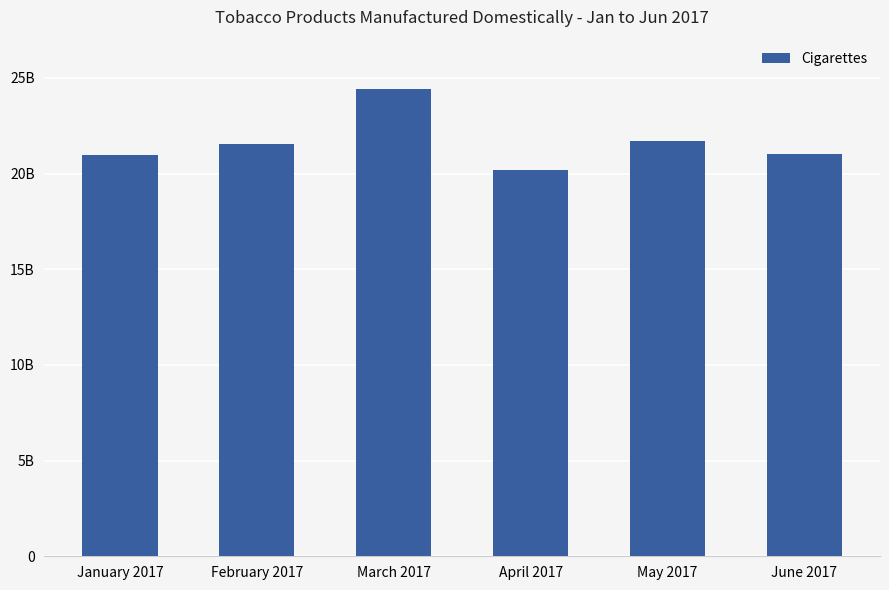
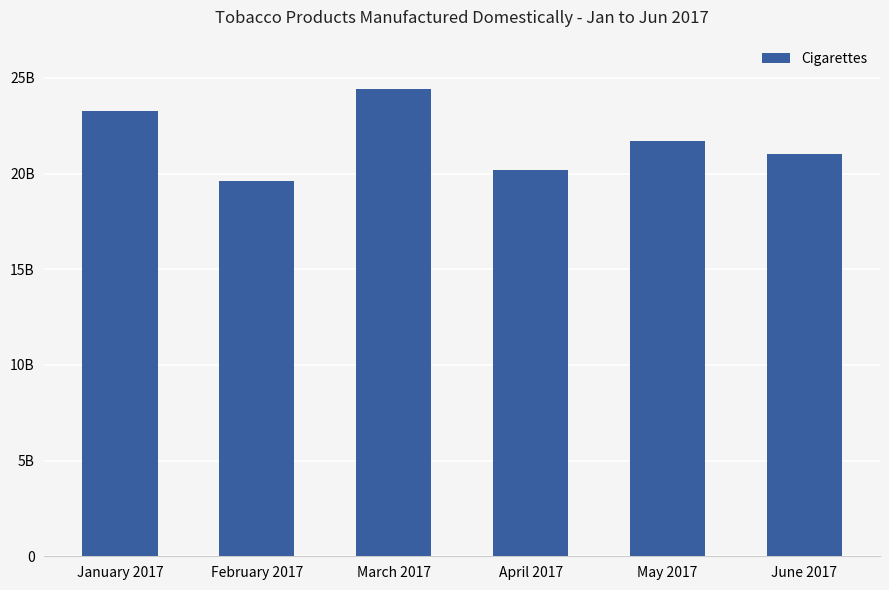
January 2017: 21000000000 -> 23300000000
February 2017: 21500000000 -> 19600000000
